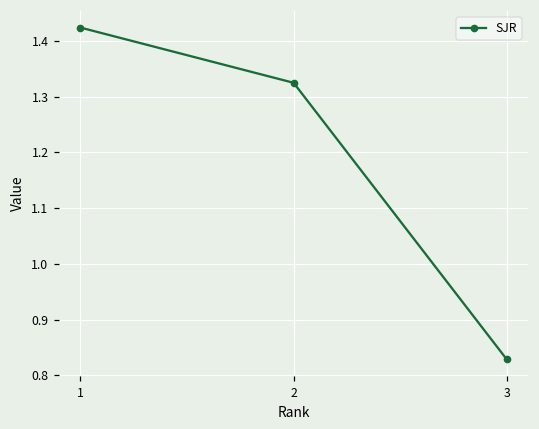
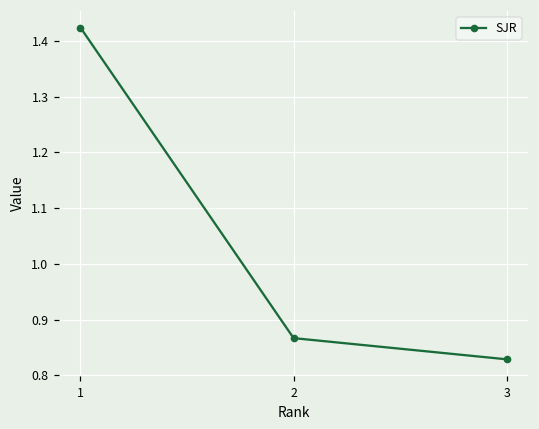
2: 1.33 -> 0.87
